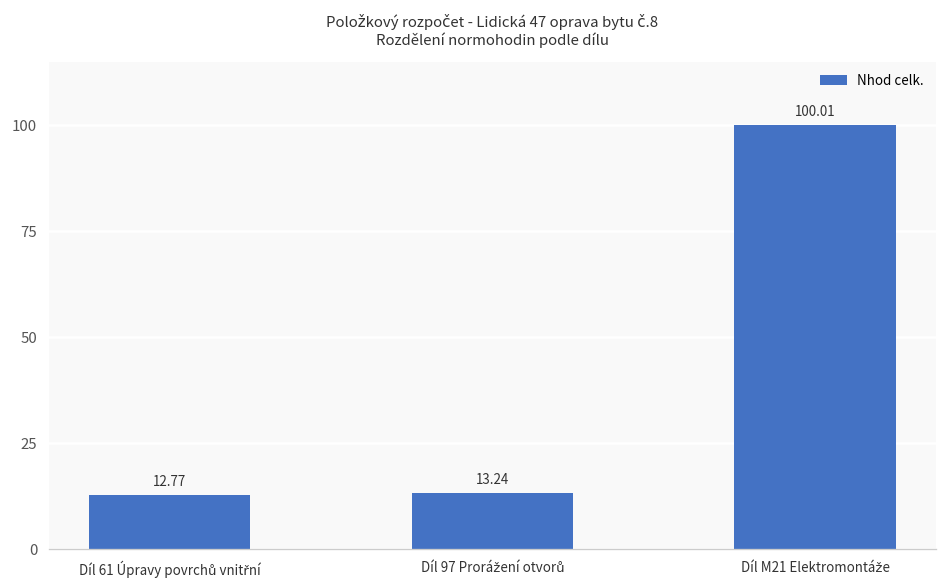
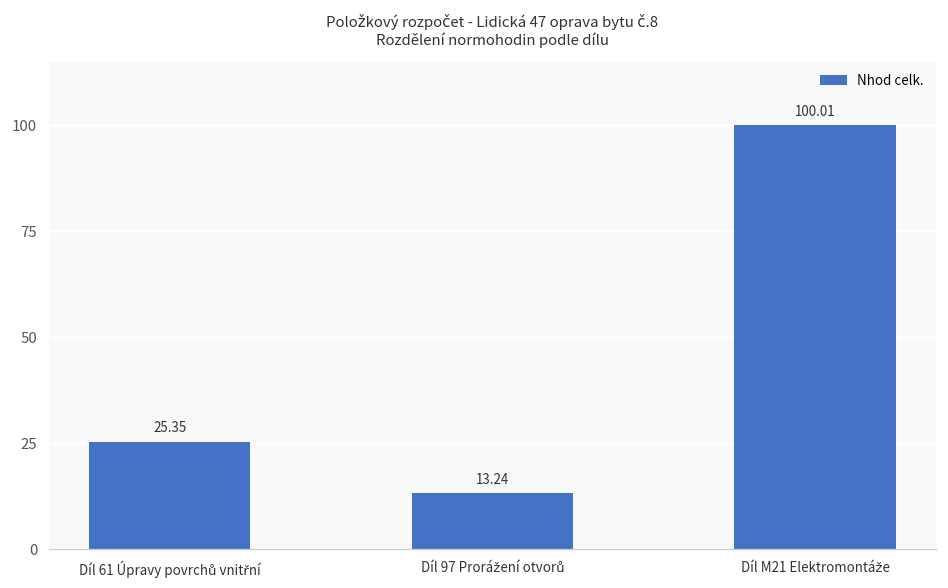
Díl 61 Úpravy povrchů vnitřní: 12.77 -> 25.35
